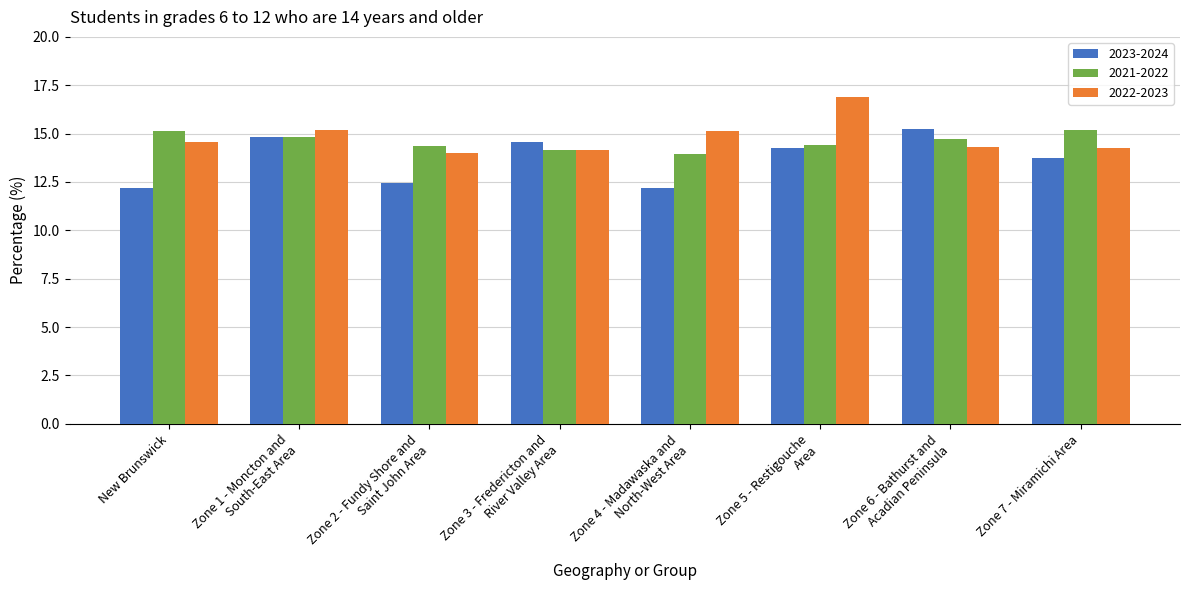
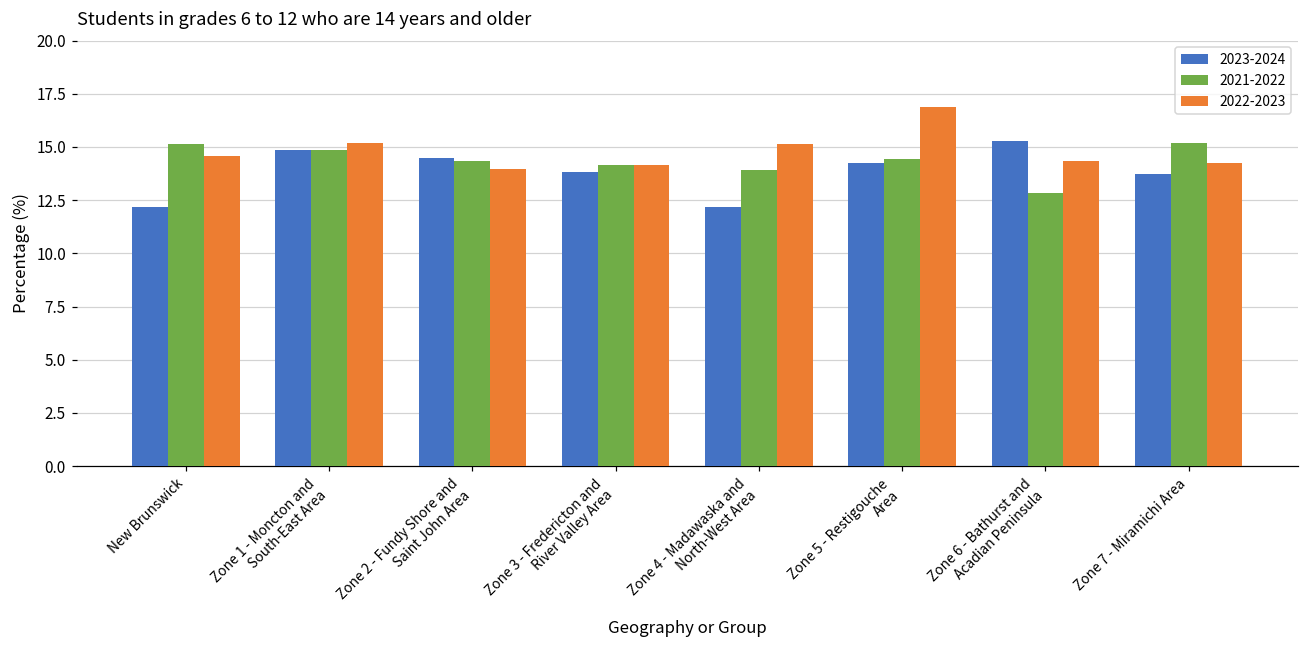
2023-2024, Zone 2 - Fundy Shore and Saint John Area: 12.4 -> 14.5
2023-2024, Zone 3 - Fredericton and River Valley Area: 14.5 -> 13.8
2021-2022, Zone 6 - Bathurst and Acadian Peninsula: 14.7 -> 12.9
